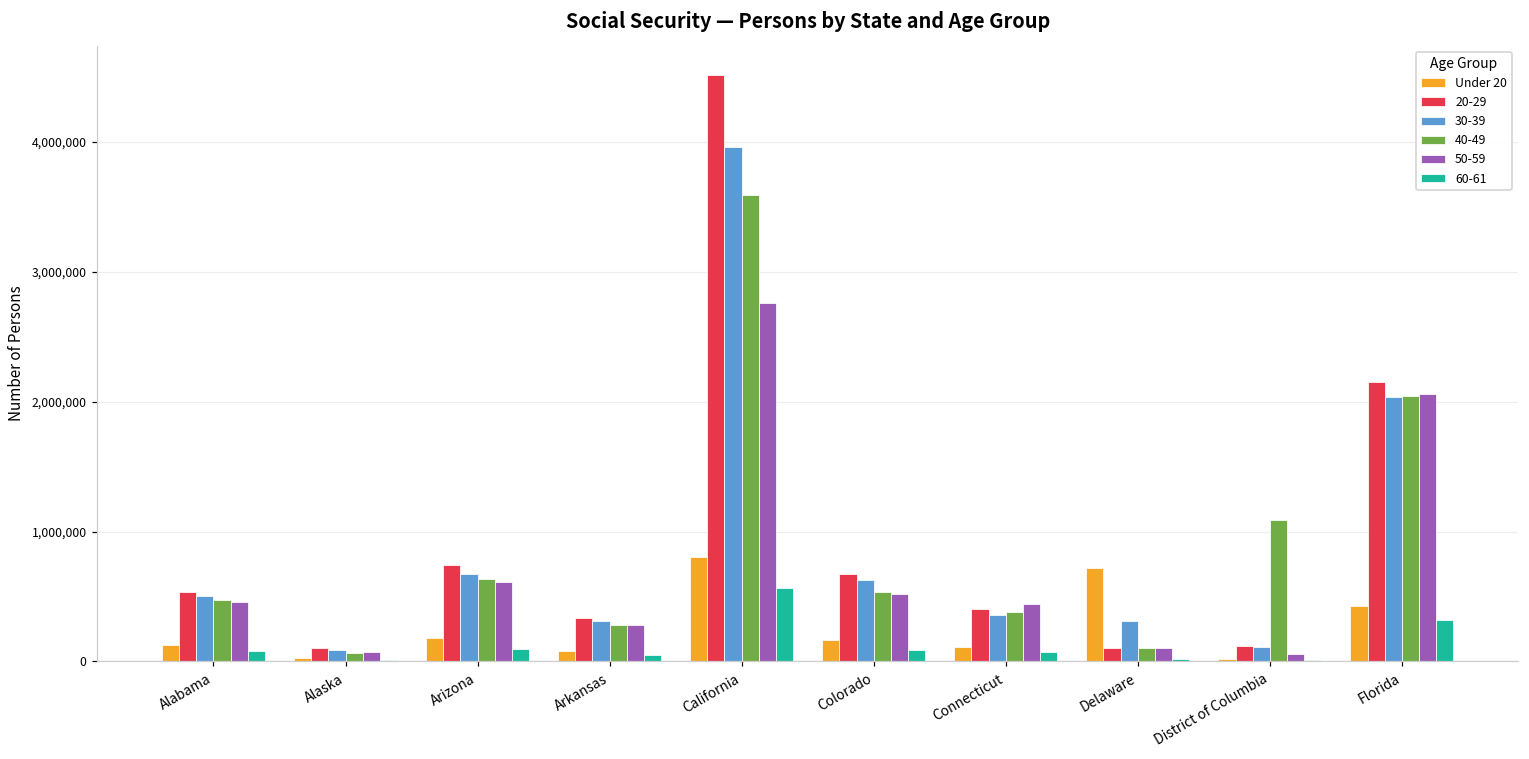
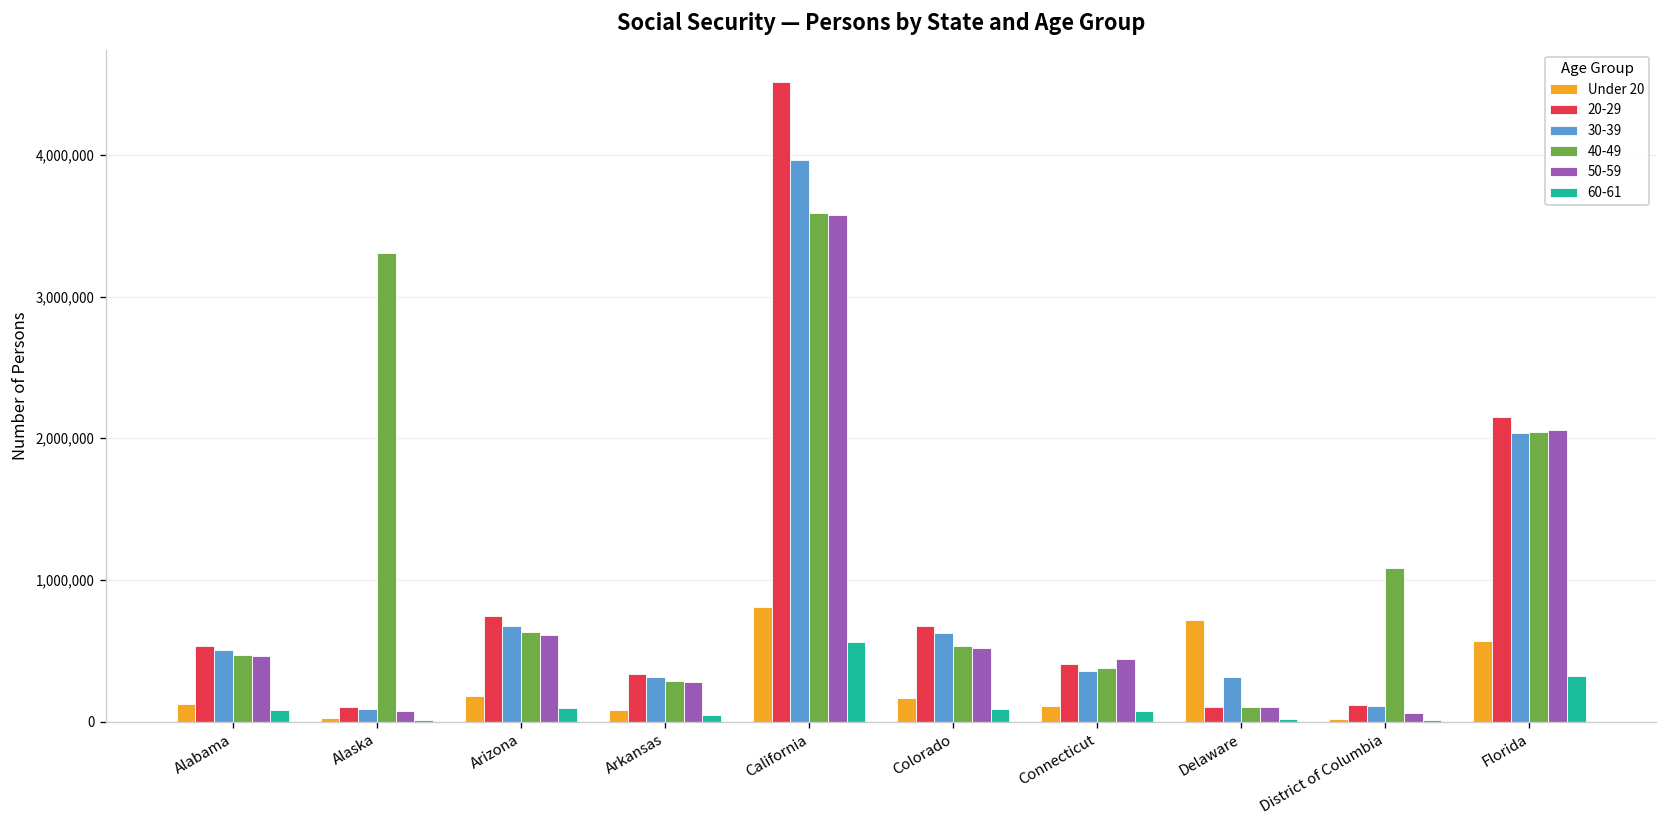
40-49, Alaska: 70,000 -> 3,310,000
50-59, California: 2,760,000 -> 3,570,000
Under 20, Florida: 430,000 -> 570,000
